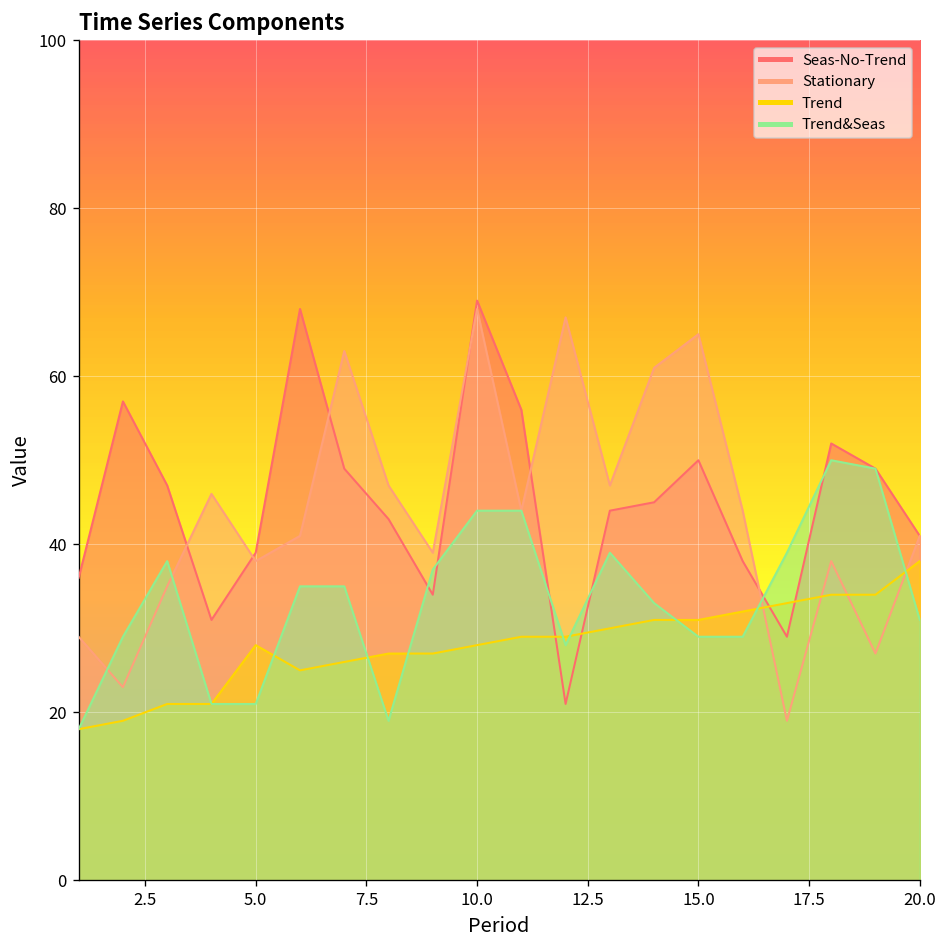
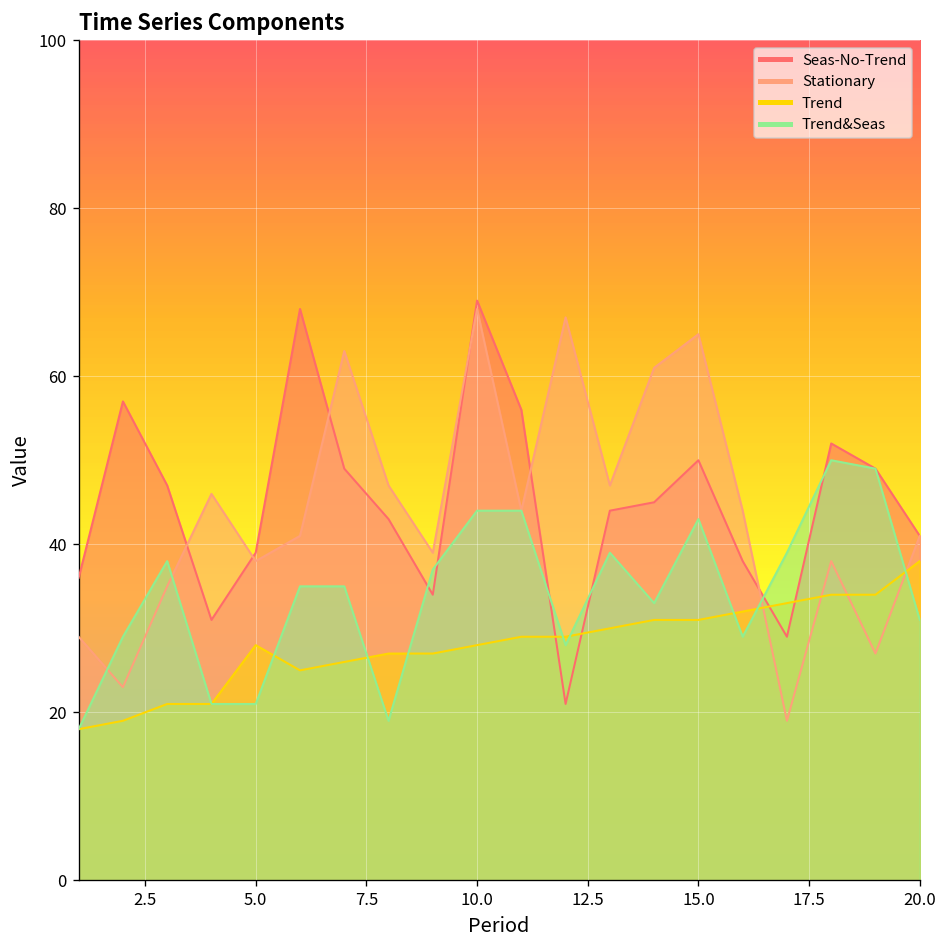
Trend&Seas, 15.0: 29 -> 43
